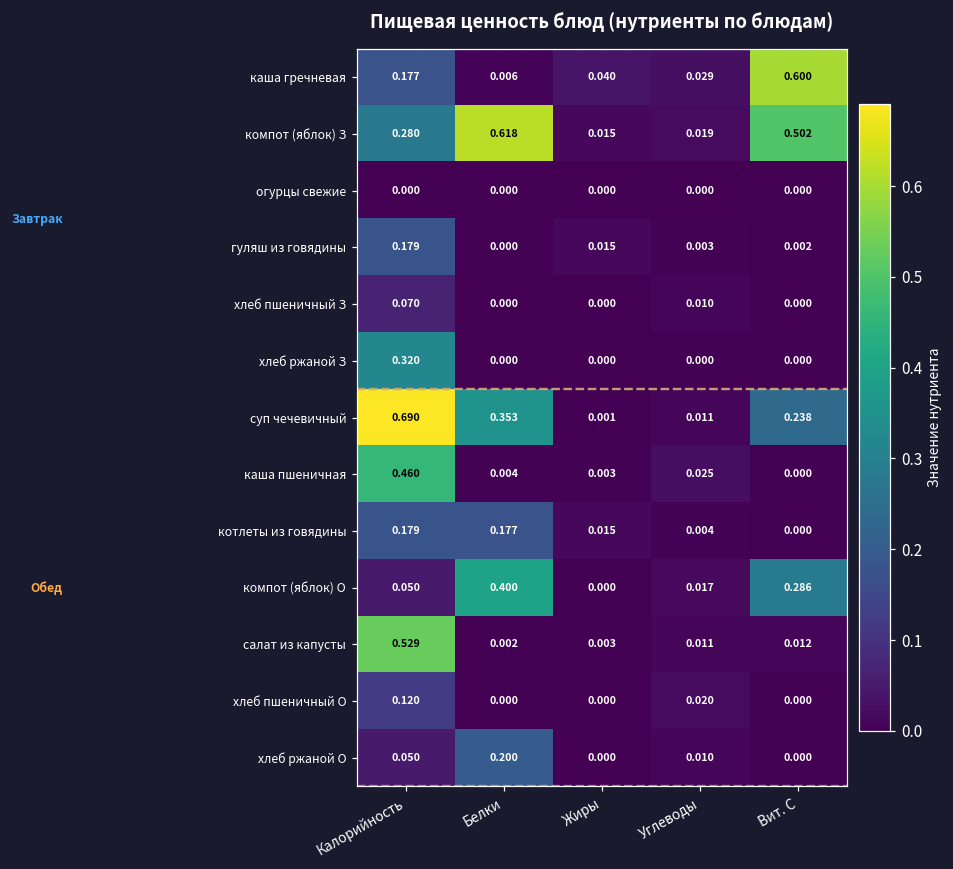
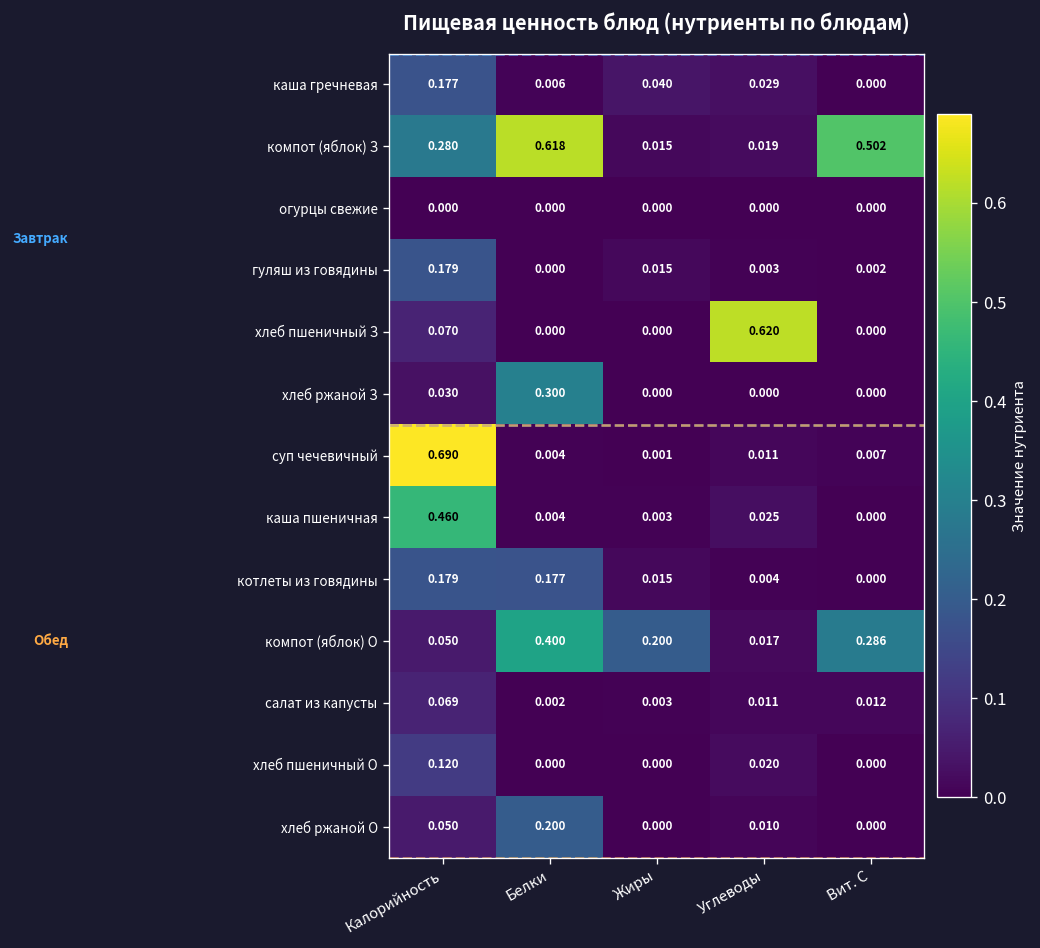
каша гречневая, Вит. С: 0.600 -> 0.000
хлеб пшеничный З, Углеводы: 0.010 -> 0.620
хлеб ржаной З, Калорийность: 0.320 -> 0.030
хлеб ржаной З, Белки: 0.000 -> 0.300
суп чечевичный, Белки: 0.353 -> 0.004
суп чечевичный, Вит. С: 0.238 -> 0.007
компот (яблок) О, Жиры: 0.000 -> 0.200
салат из капусты, Калорийность: 0.529 -> 0.069
